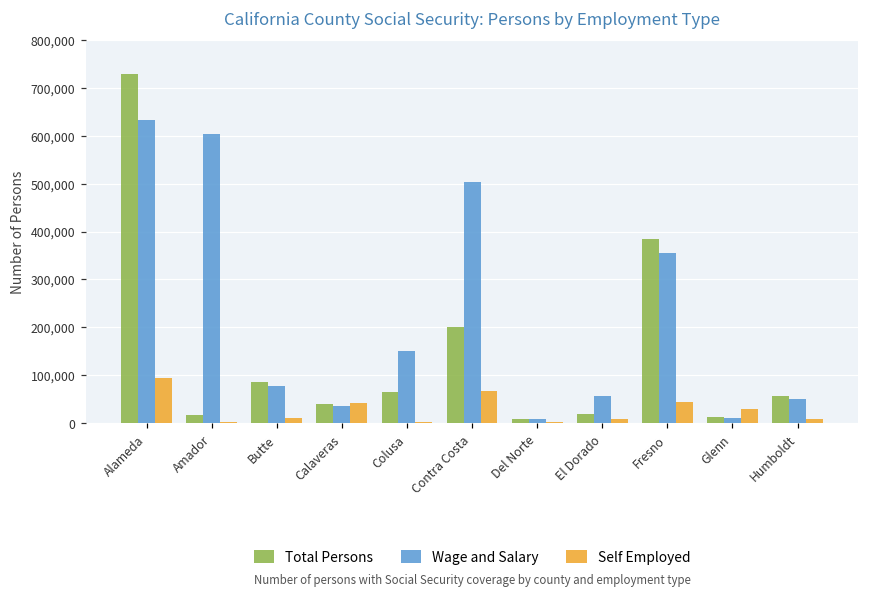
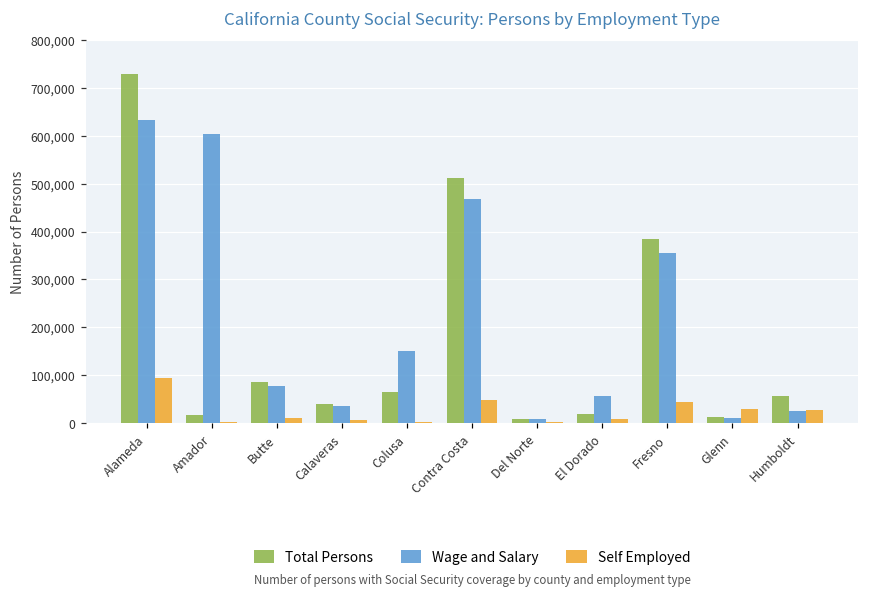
Self Employed, Calaveras: 40,000 -> 10,000
Total Persons, Contra Costa: 200,000 -> 510,000
Wage and Salary, Contra Costa: 500,000 -> 470,000
Self Employed, Contra Costa: 70,000 -> 50,000
Wage and Salary, Humboldt: 50,000 -> 30,000
Self Employed, Humboldt: 10,000 -> 30,000
